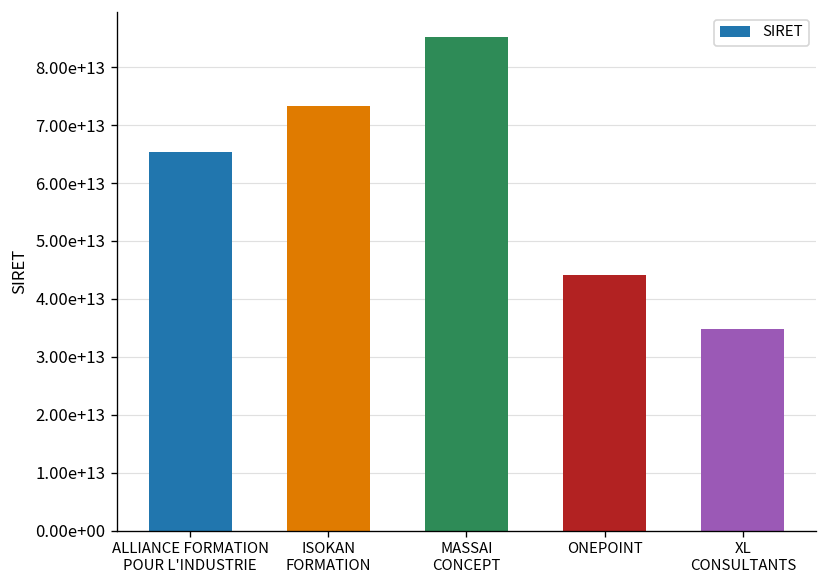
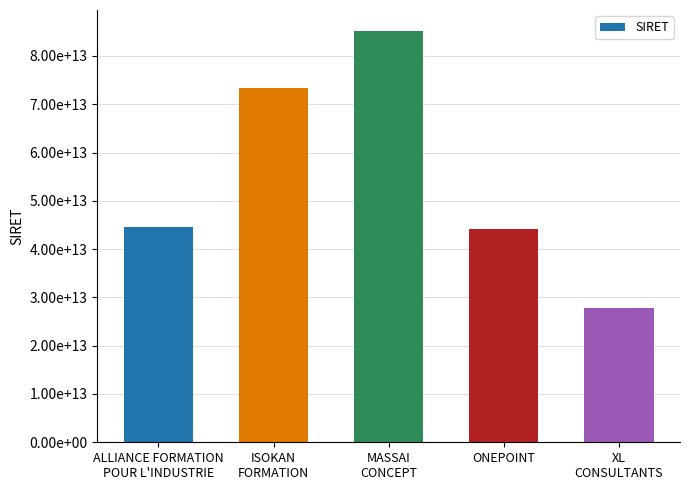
ALLIANCE FORMATION POUR L'INDUSTRIE: 65000000000000 -> 45000000000000
XL CONSULTANTS: 35000000000000 -> 28000000000000
